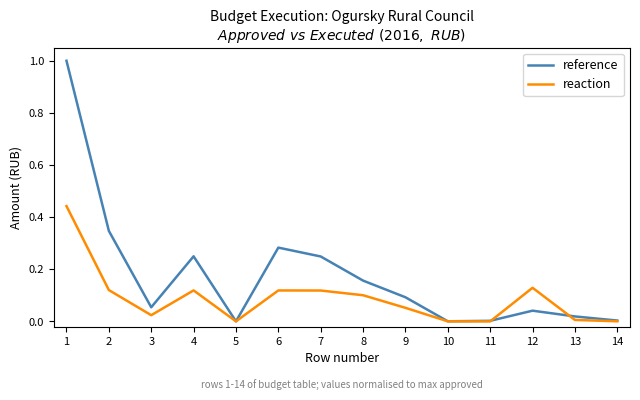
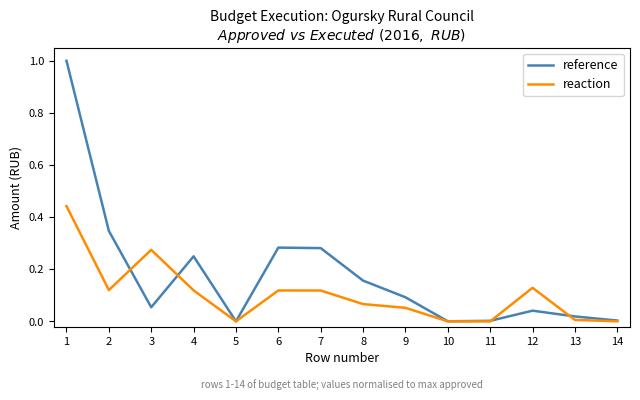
reaction, 3: 0.02 -> 0.27
reference, 7: 0.25 -> 0.28
reaction, 8: 0.10 -> 0.07
